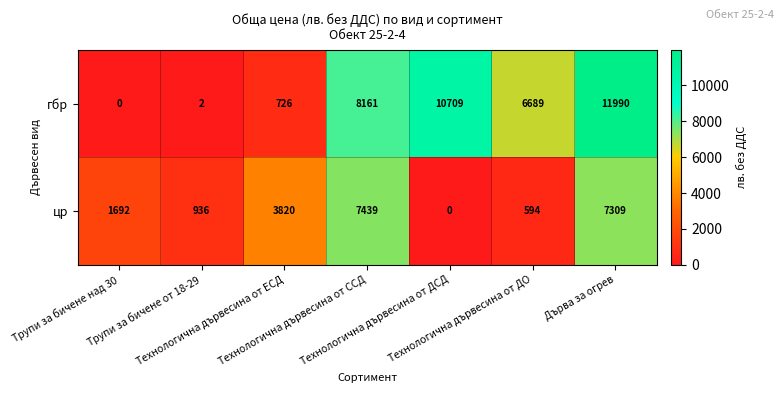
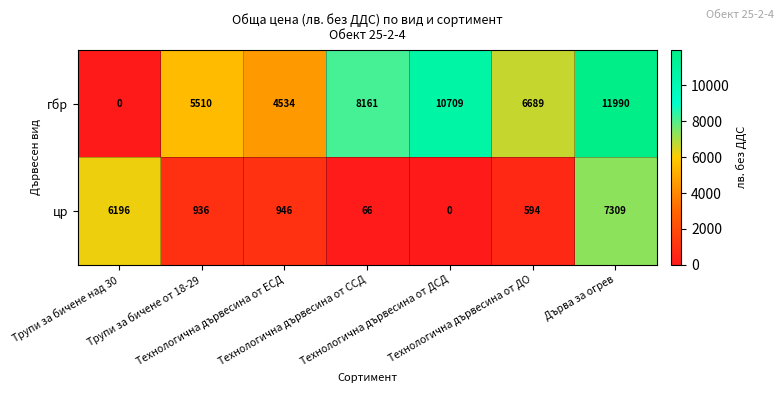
гбр, Трупи за бичене от 18-29: 2 -> 5510
гбр, Технологична дървесина от ЕСД: 726 -> 4534
цр, Трупи за бичене над 30: 1692 -> 6196
цр, Технологична дървесина от ЕСД: 3820 -> 946
цр, Технологична дървесина от ССД: 7439 -> 66
